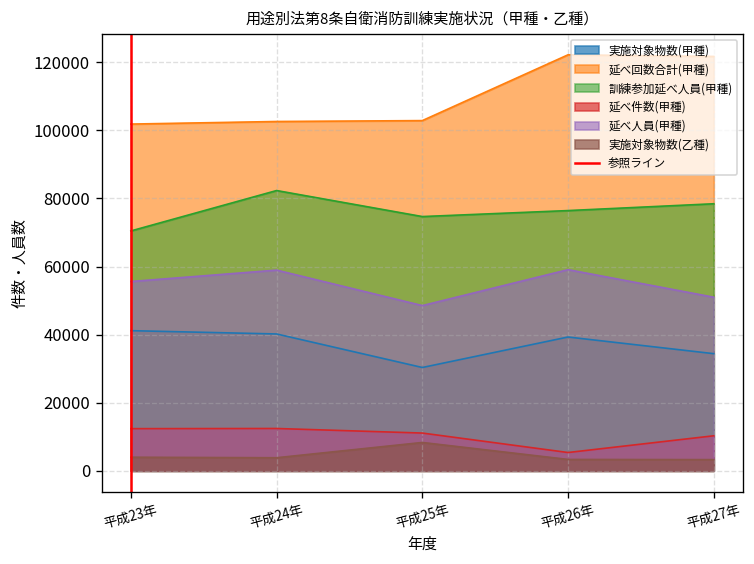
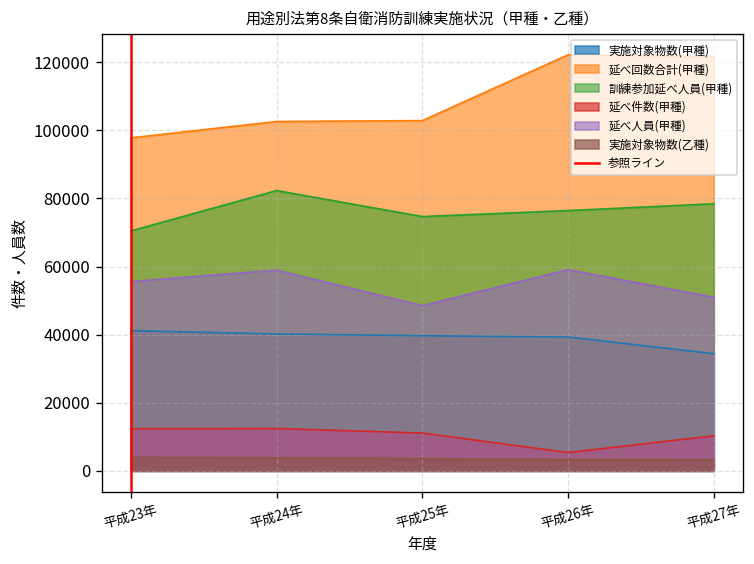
延べ回数合計(甲種), 平成23年: 102000 -> 98000
実施対象物数(甲種), 平成25年: 30000 -> 40000
実施対象物数(乙種), 平成25年: 8000 -> 4000
